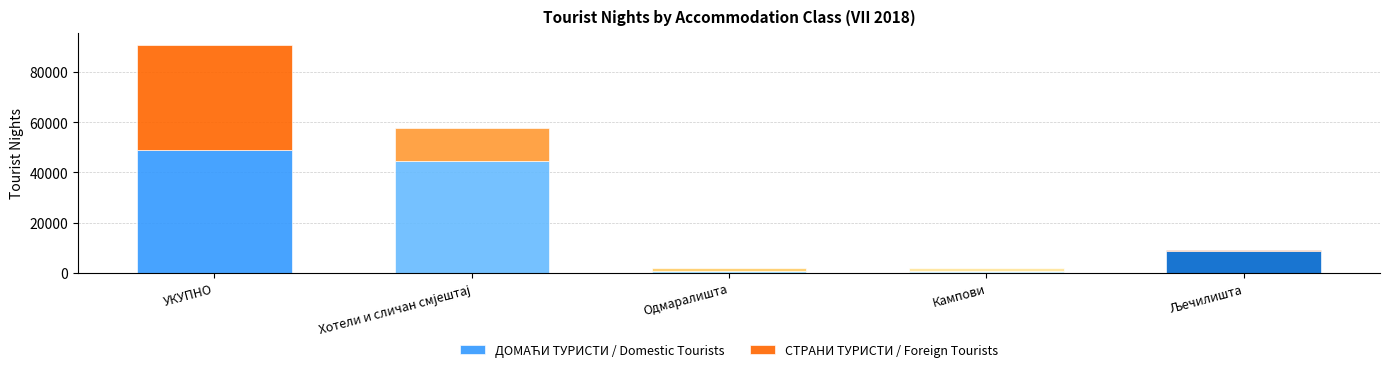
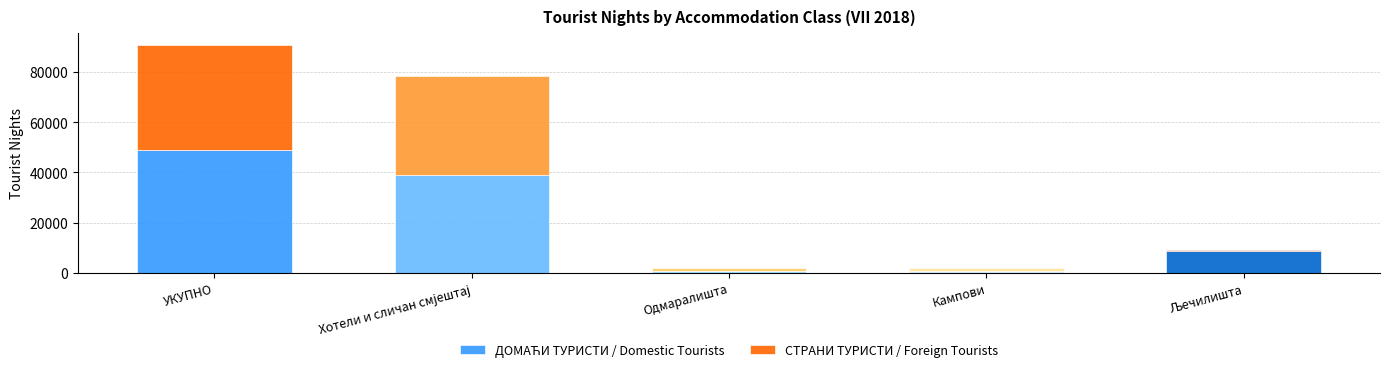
ДОМАЋИ ТУРИСТИ / Domestic Tourists, Хотели и сличан смјештај: 44000 -> 39000
СТРАНИ ТУРИСТИ / Foreign Tourists, Хотели и сличан смјештај: 13000 -> 39000
